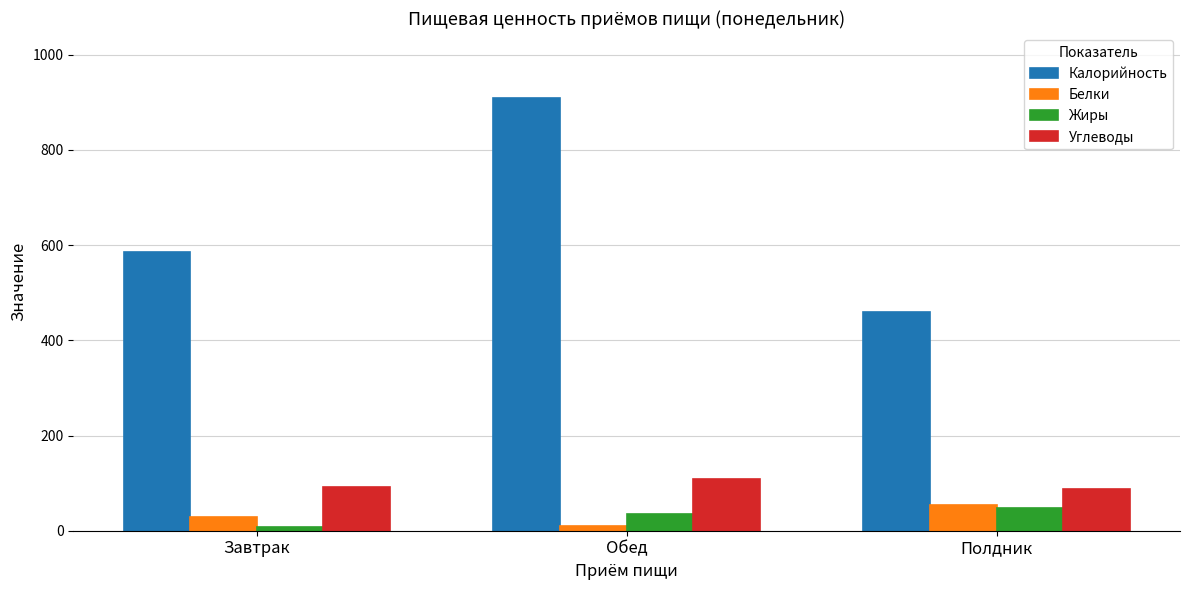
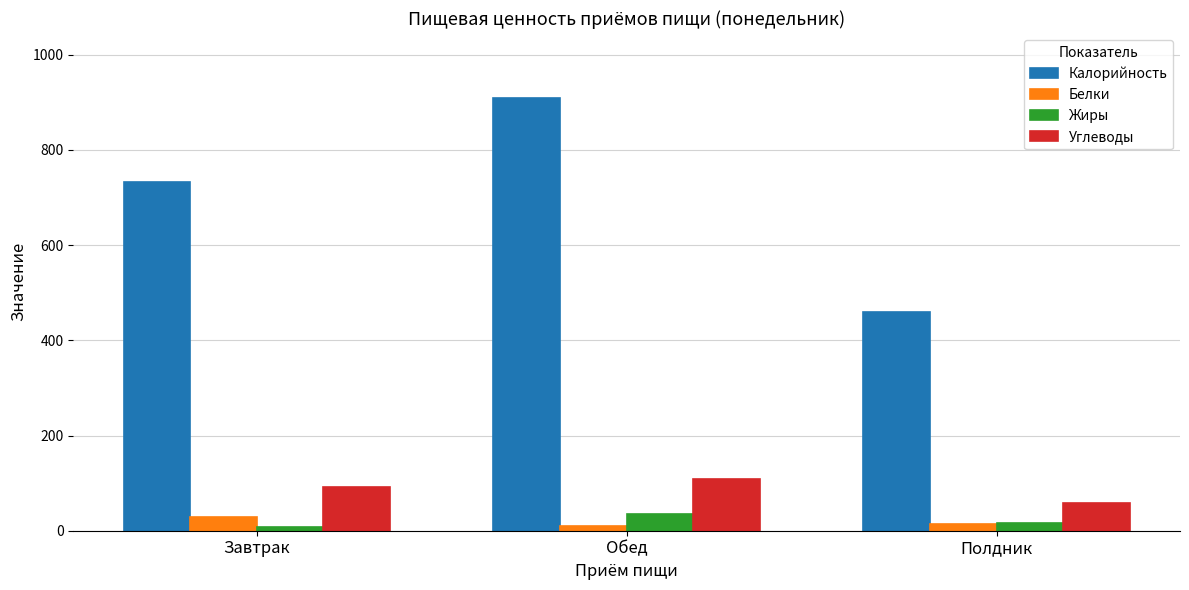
Калорийность, Завтрак: 590 -> 730
Белки, Полдник: 50 -> 10
Жиры, Полдник: 50 -> 20
Углеводы, Полдник: 90 -> 60
